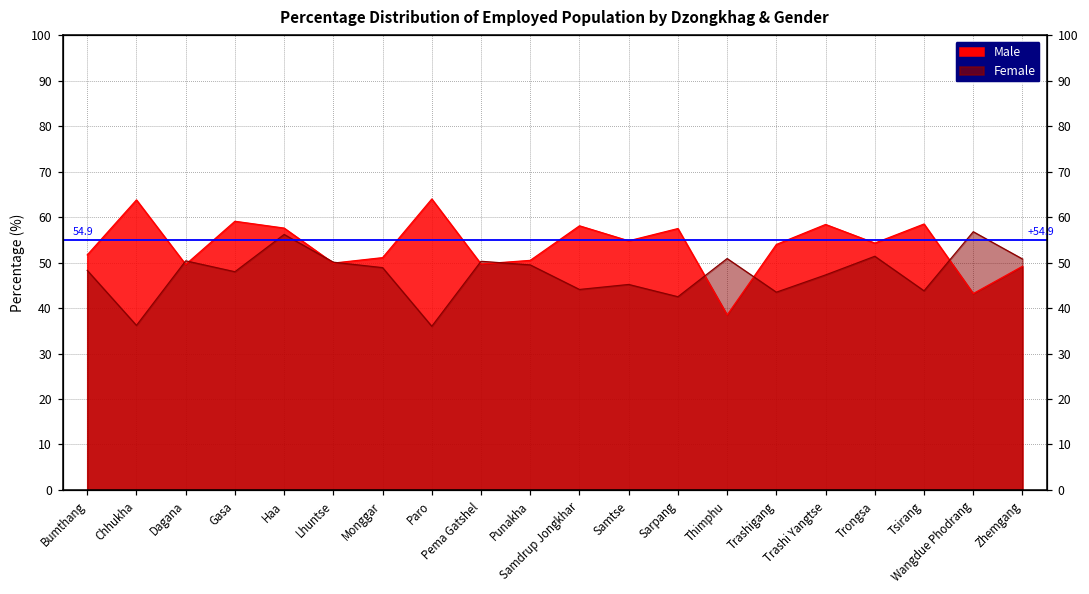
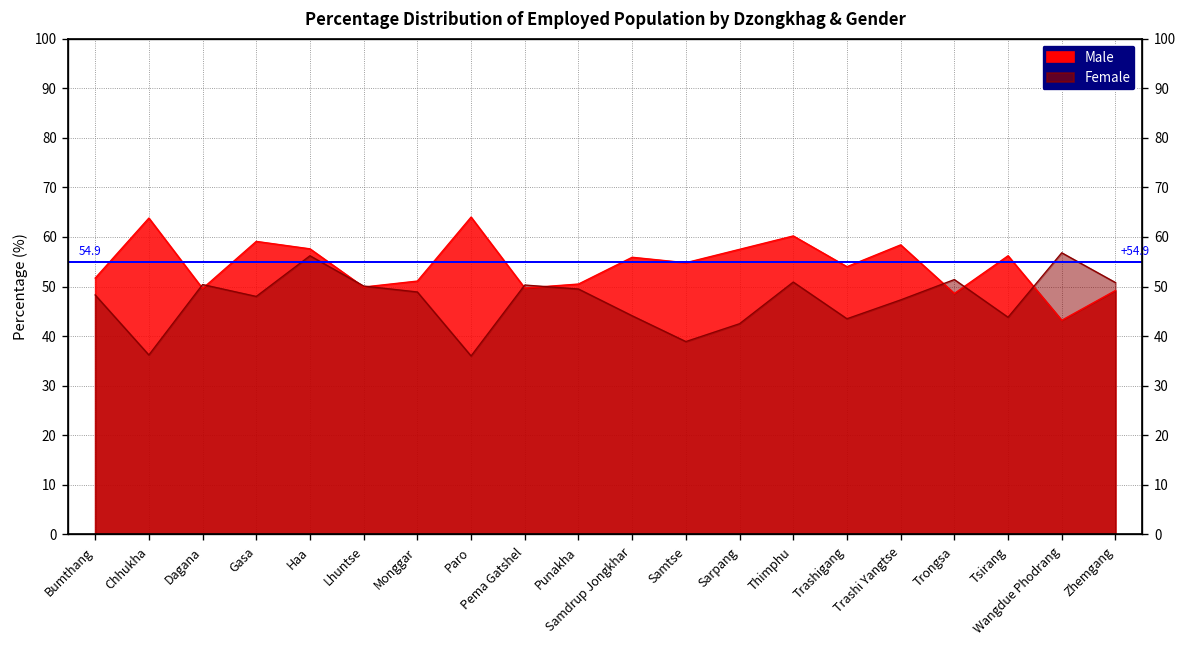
Male, Samdrup Jongkhar: 58 -> 56
Female, Samtse: 45 -> 39
Male, Thimphu: 39 -> 60
Male, Trongsa: 54 -> 49
Male, Tsirang: 59 -> 56
